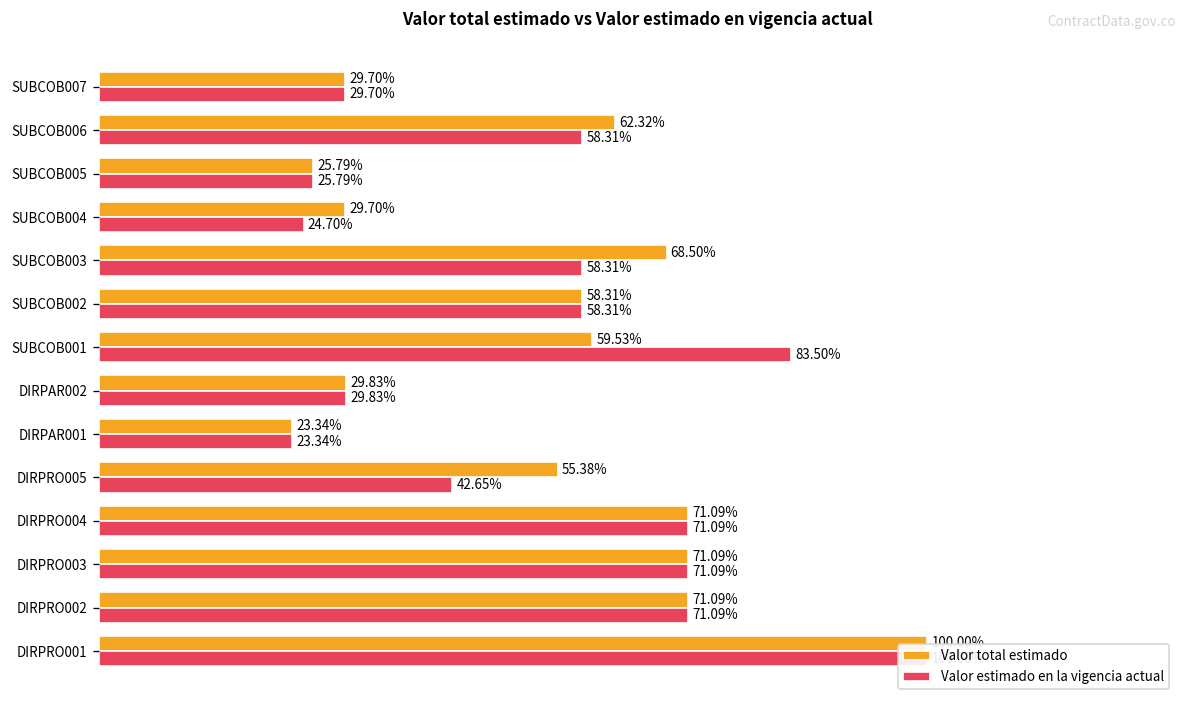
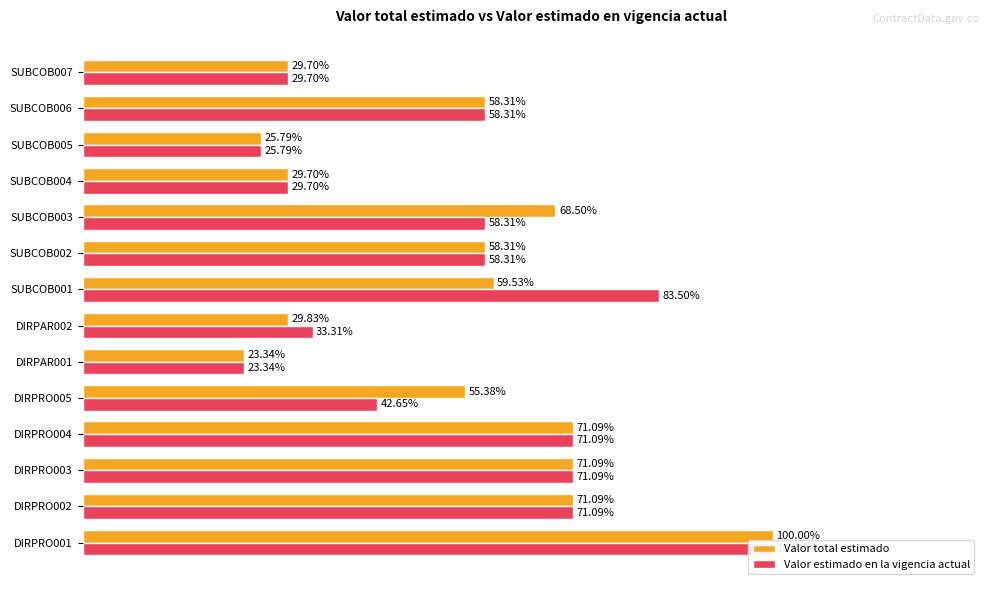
Valor total estimado, SUBCOB006: 62.32% -> 58.31%
Valor estimado en la vigencia actual, SUBCOB004: 24.70% -> 29.70%
Valor estimado en la vigencia actual, DIRPAR002: 29.83% -> 33.31%
